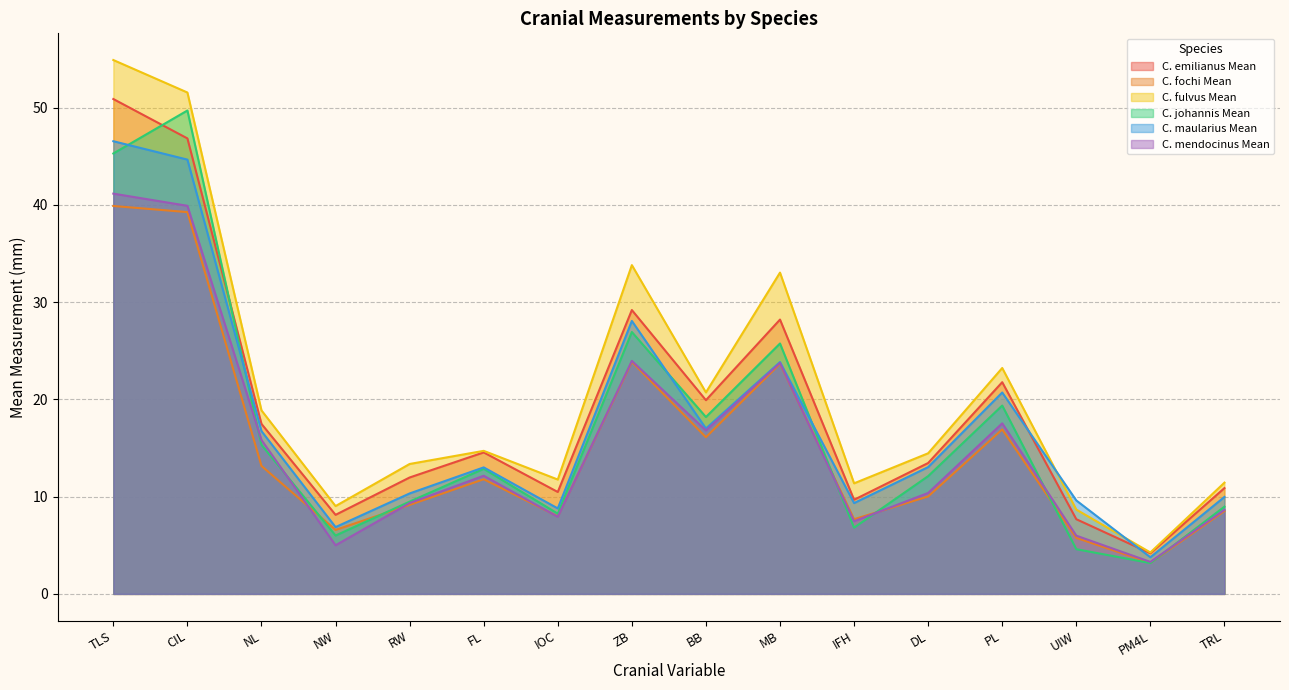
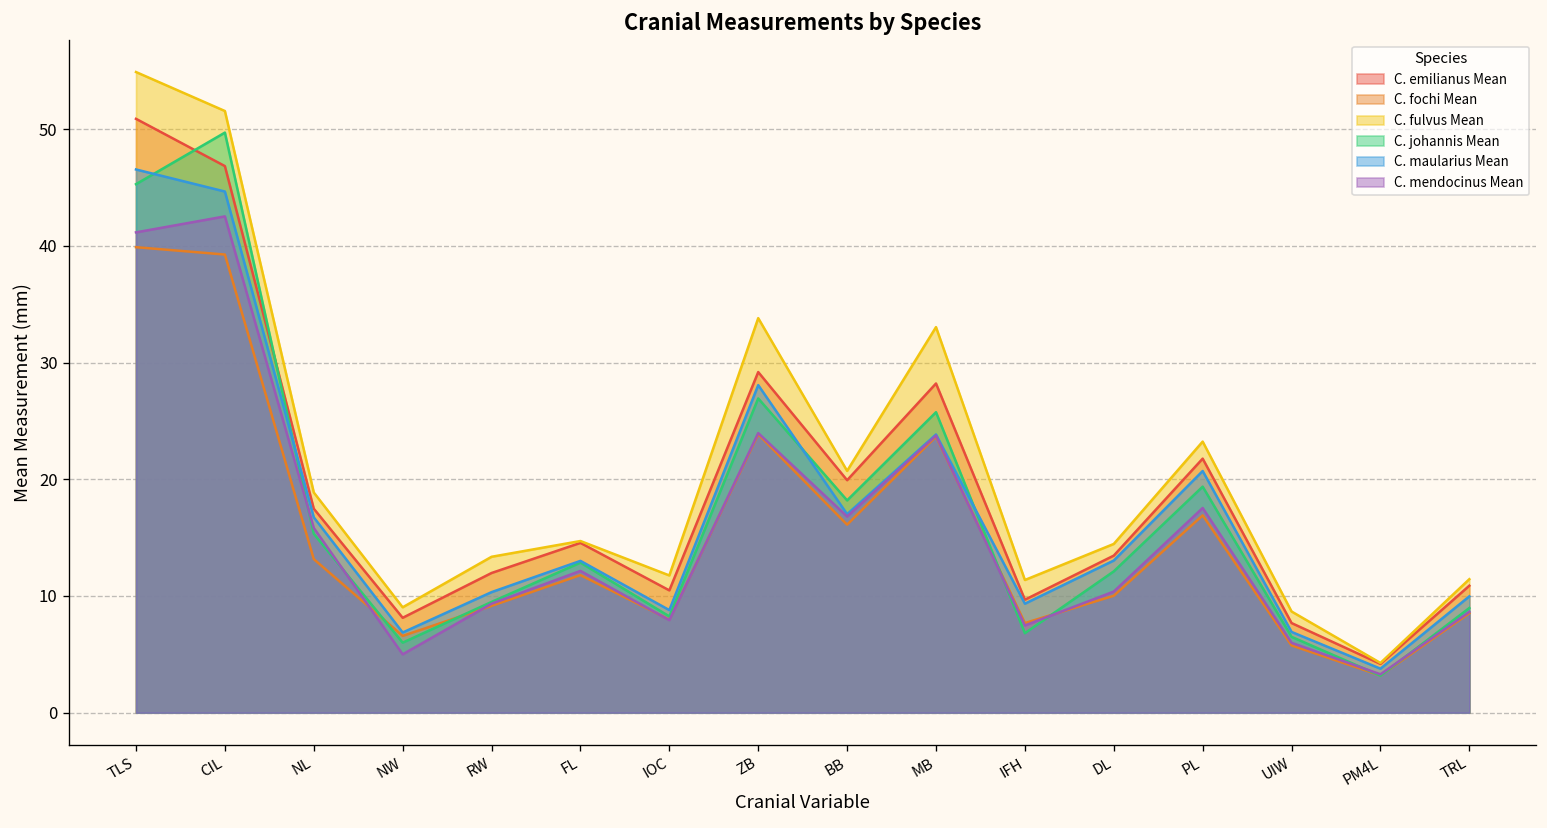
C. mendocinus Mean, CIL: 40 -> 43
C. johannis Mean, UIW: 5 -> 7
C. maularius Mean, UIW: 10 -> 7
